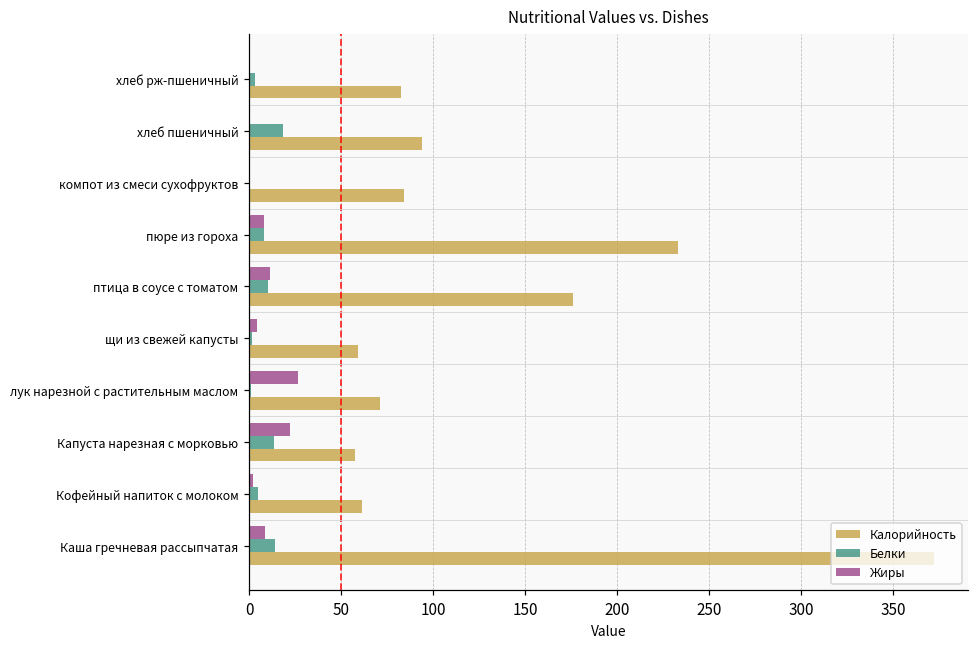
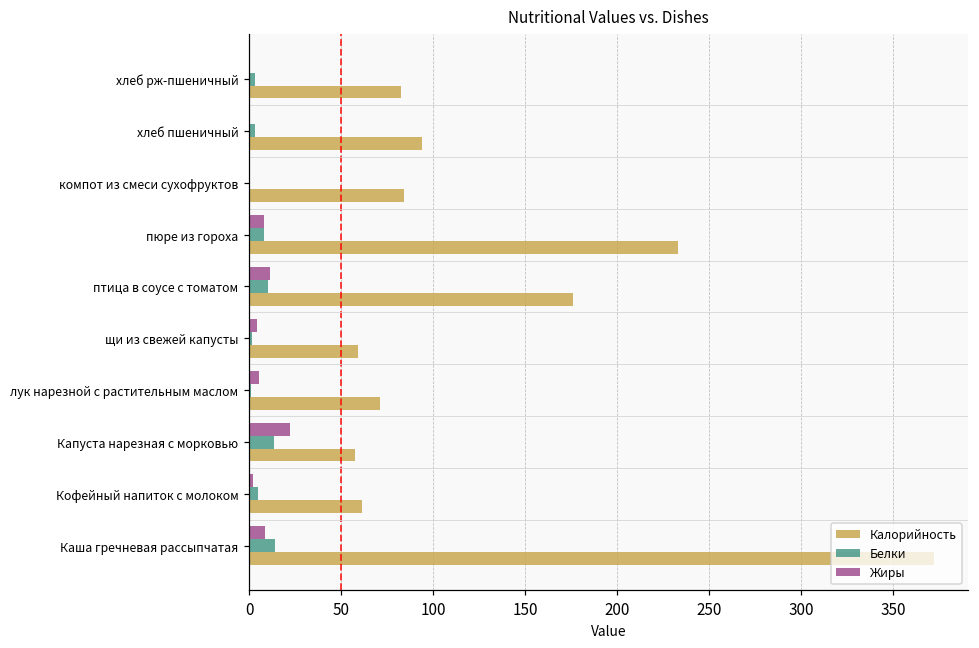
Белки, хлеб пшеничный: 18 -> 3
Жиры, лук нарезной с растительным маслом: 27 -> 5
